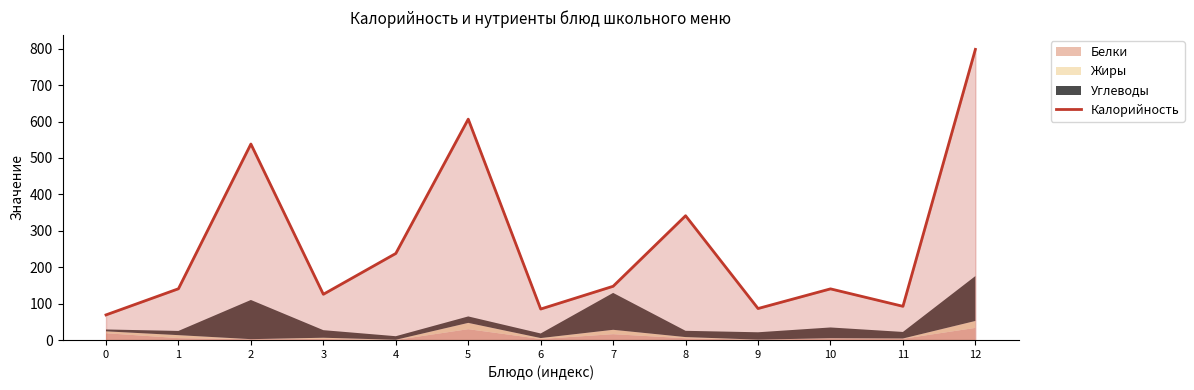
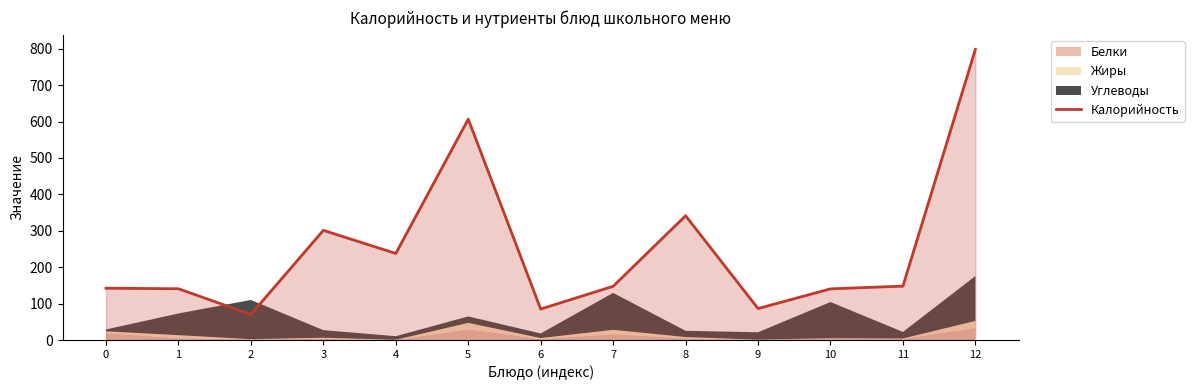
Калорийность, 0: 70 -> 140
Углеводы, 1: 10 -> 60
Калорийность, 2: 540 -> 70
Калорийность, 3: 130 -> 300
Углеводы, 10: 30 -> 100
Калорийность, 11: 90 -> 150
